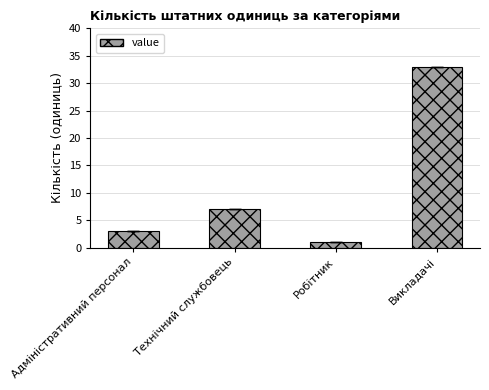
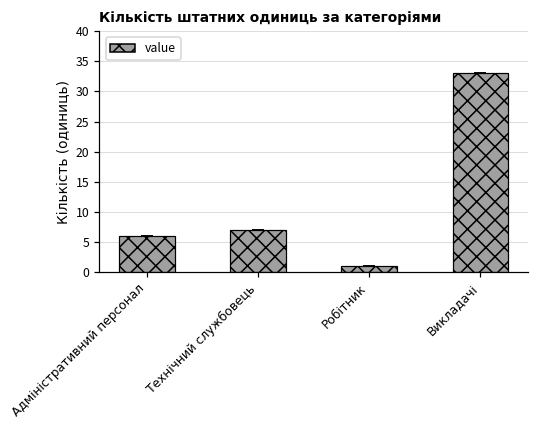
Адміністративний персонал: 3 -> 6
